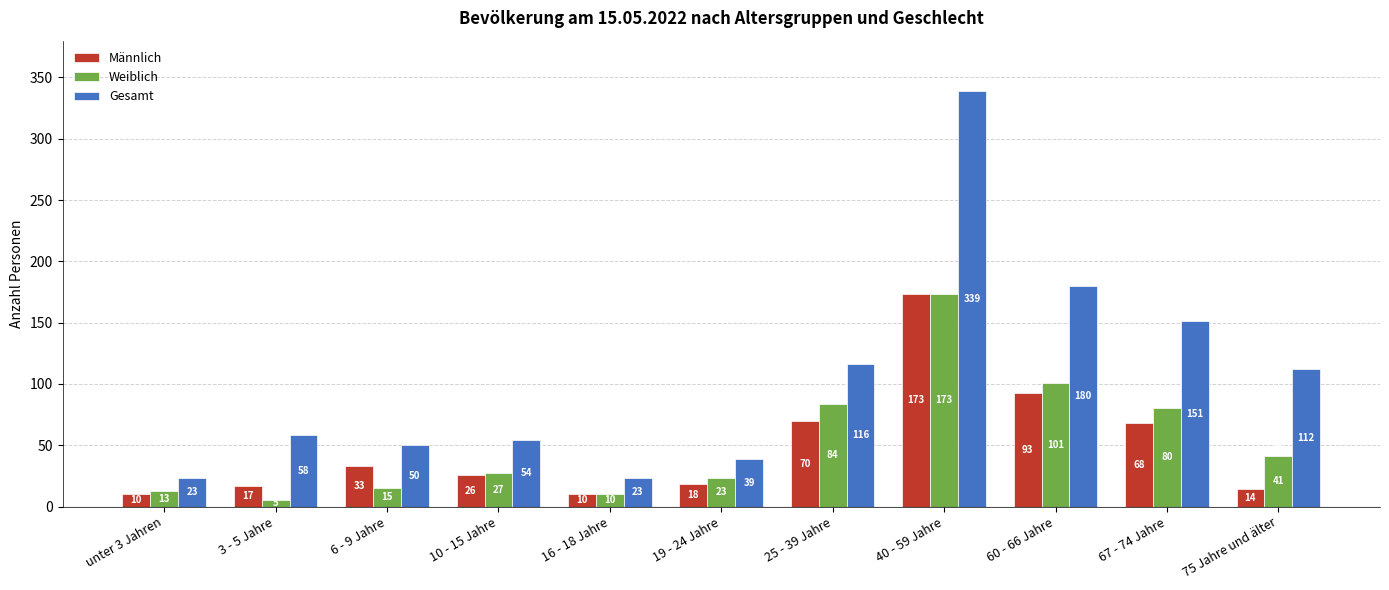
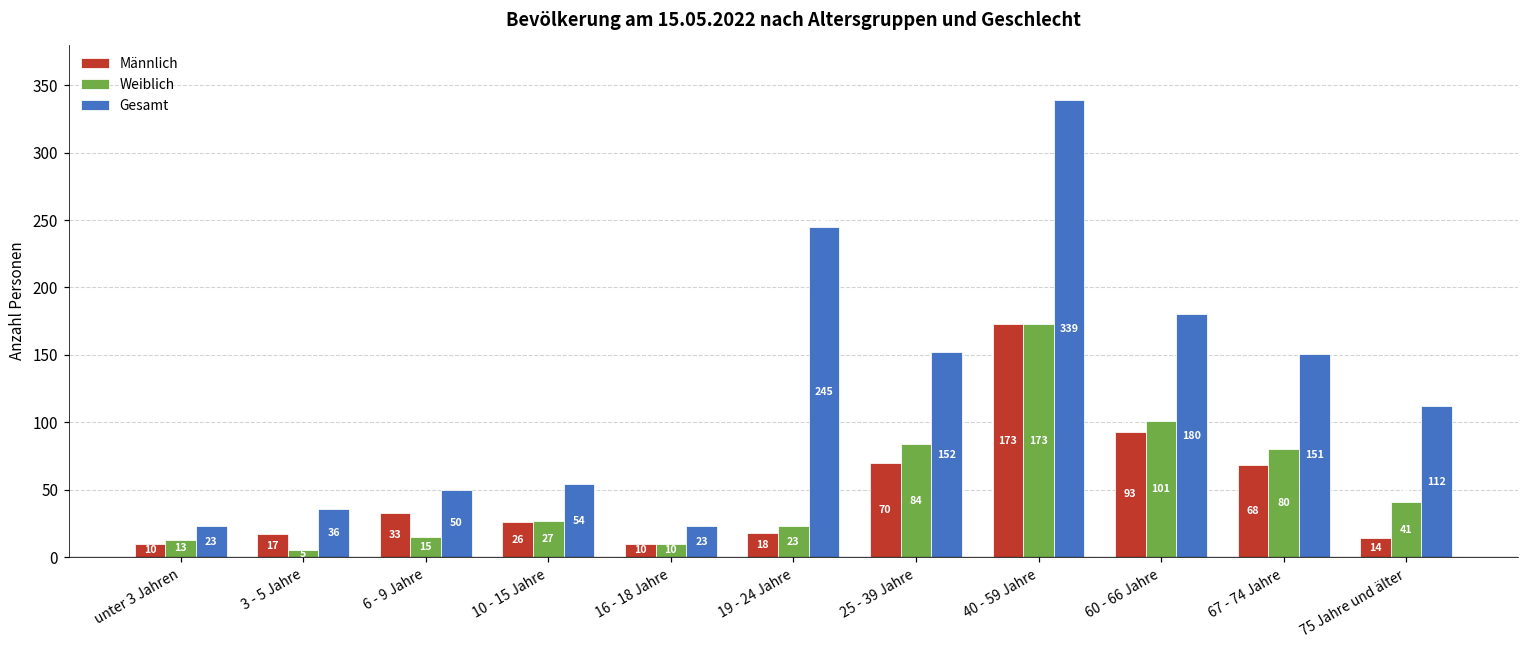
Gesamt, 3 - 5 Jahre: 58 -> 36
Gesamt, 19 - 24 Jahre: 39 -> 245
Gesamt, 25 - 39 Jahre: 116 -> 152
